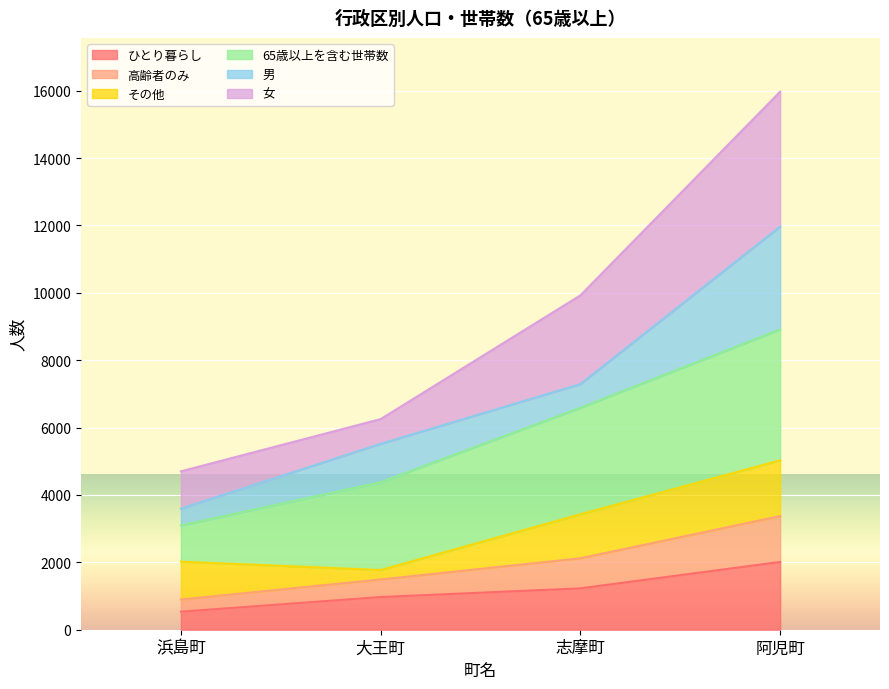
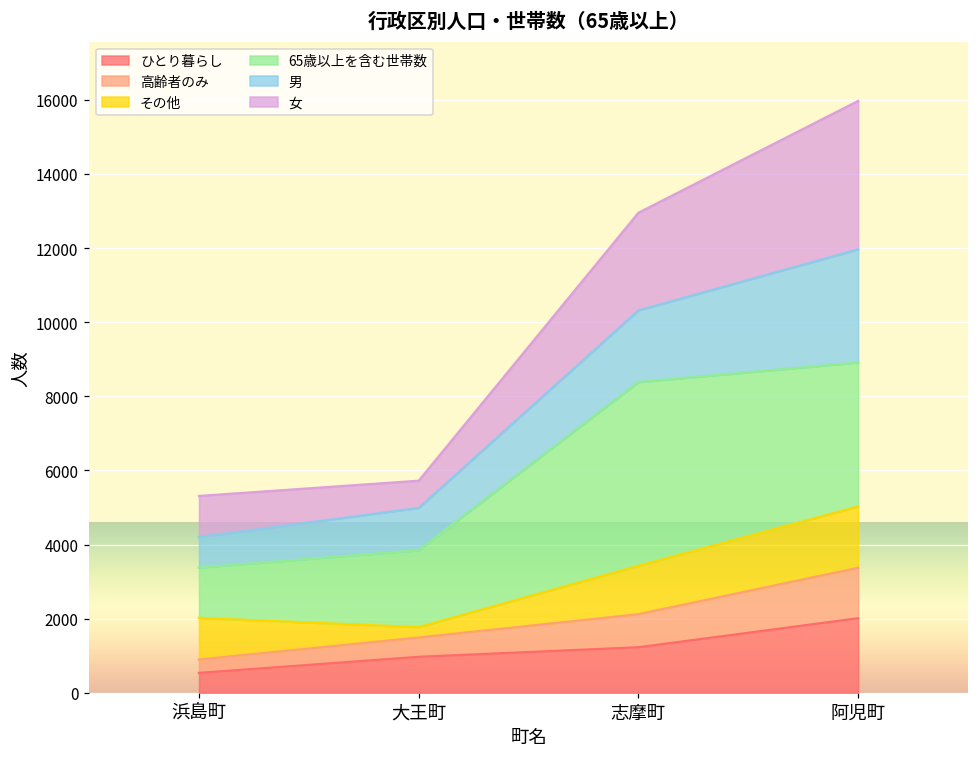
65歳以上を含む世帯数, 浜島町: 1100 -> 1400
男, 浜島町: 500 -> 800
65歳以上を含む世帯数, 大王町: 2600 -> 2100
65歳以上を含む世帯数, 志摩町: 3200 -> 5000
男, 志摩町: 700 -> 1900
